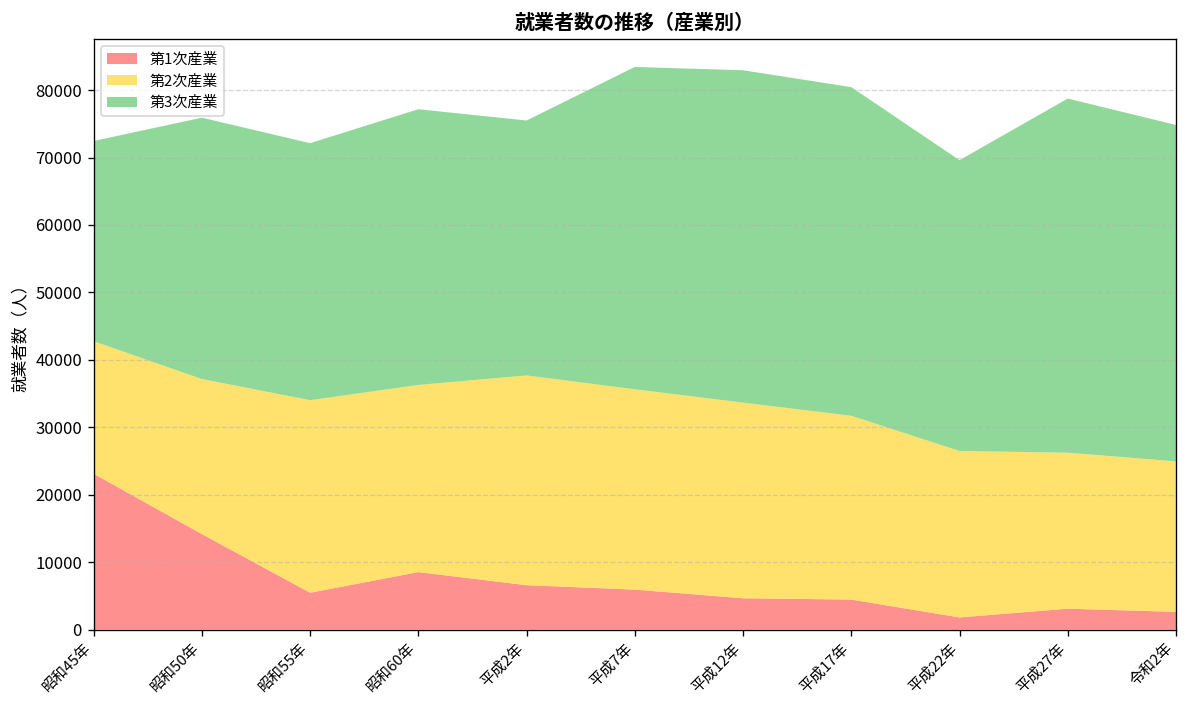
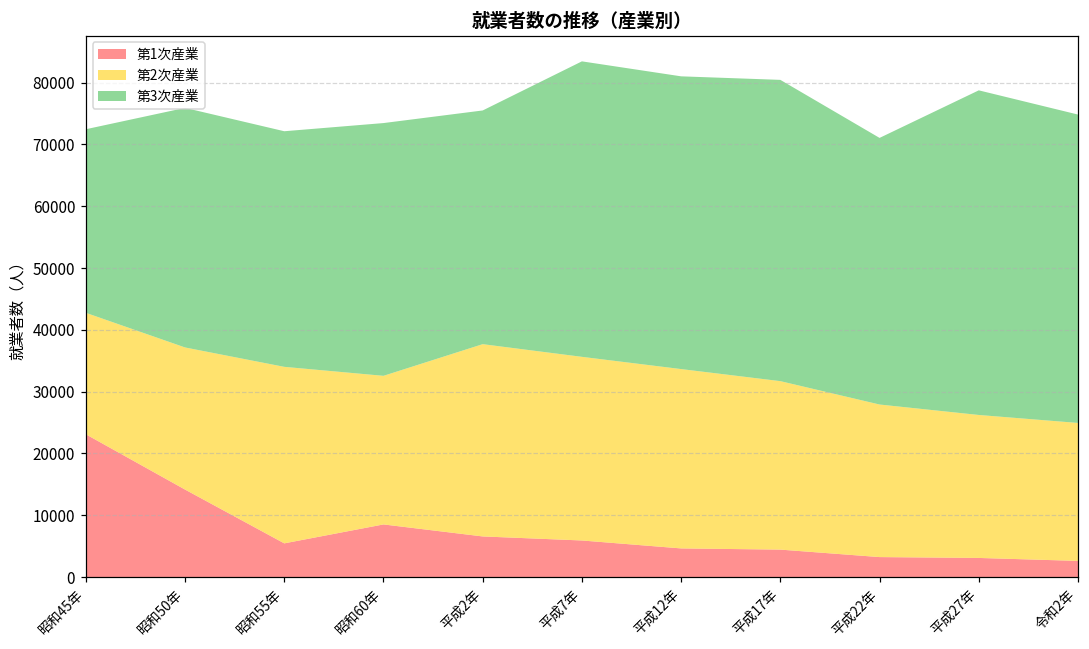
第2次産業, 昭和60年: 28000 -> 24000
第3次産業, 平成12年: 49000 -> 47000
第1次産業, 平成22年: 2000 -> 3000
